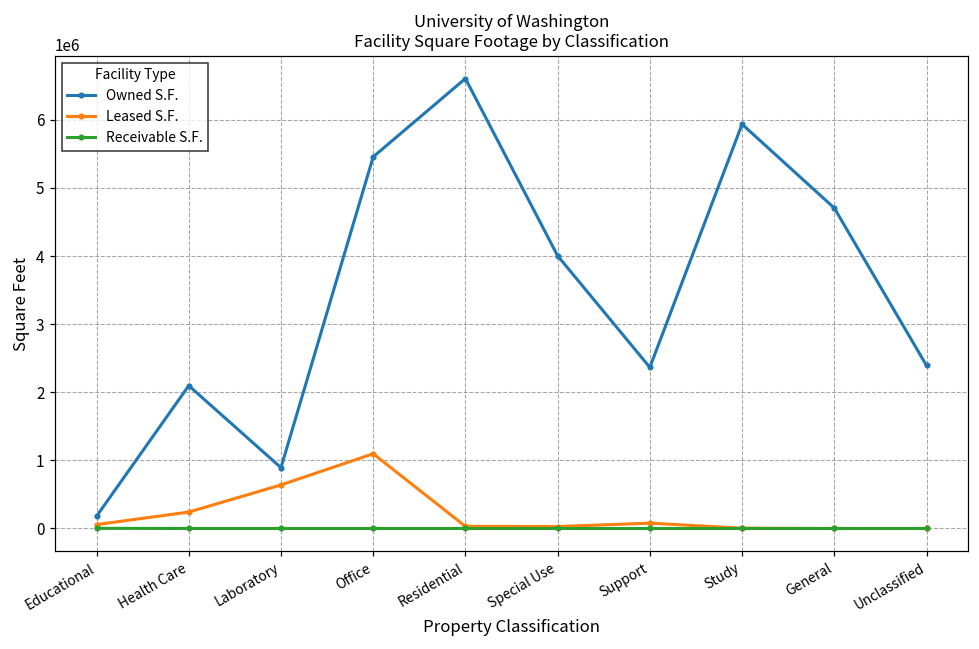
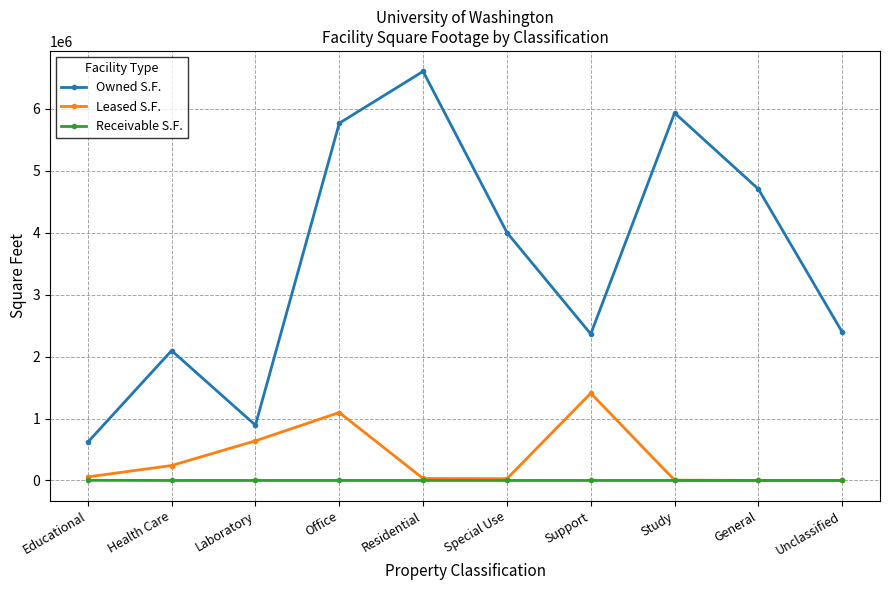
Owned S.F., Educational: 200000 -> 600000
Owned S.F., Office: 5500000 -> 5800000
Leased S.F., Support: 100000 -> 1400000
